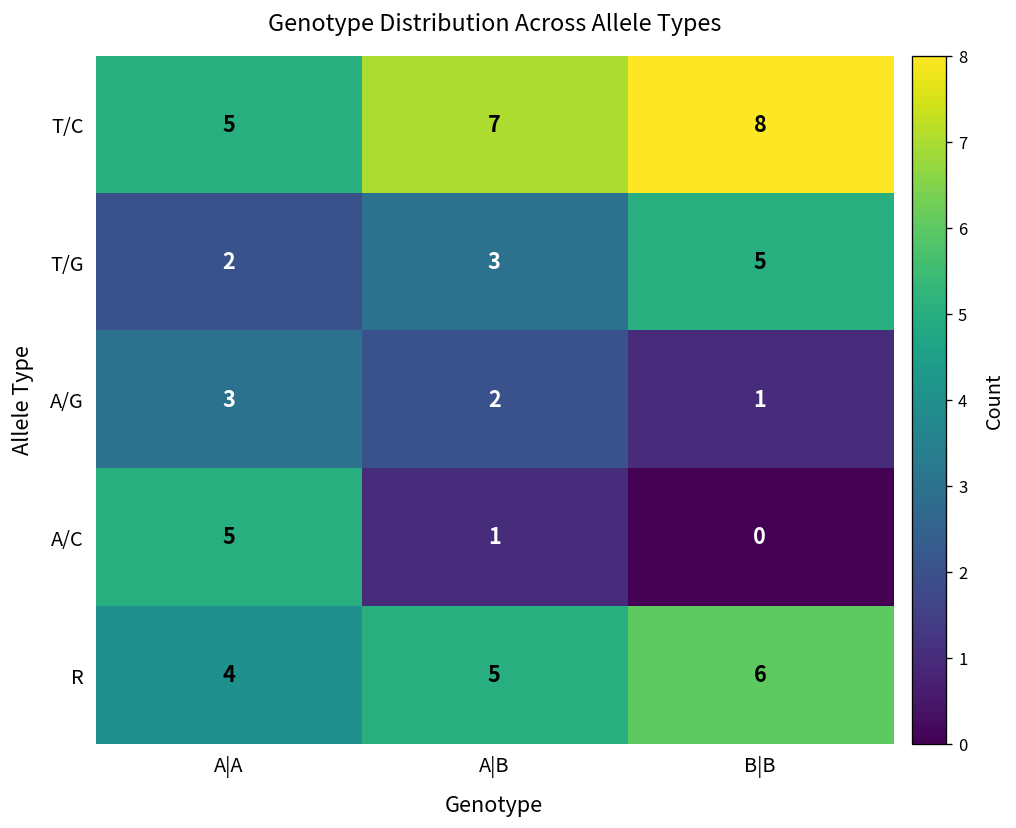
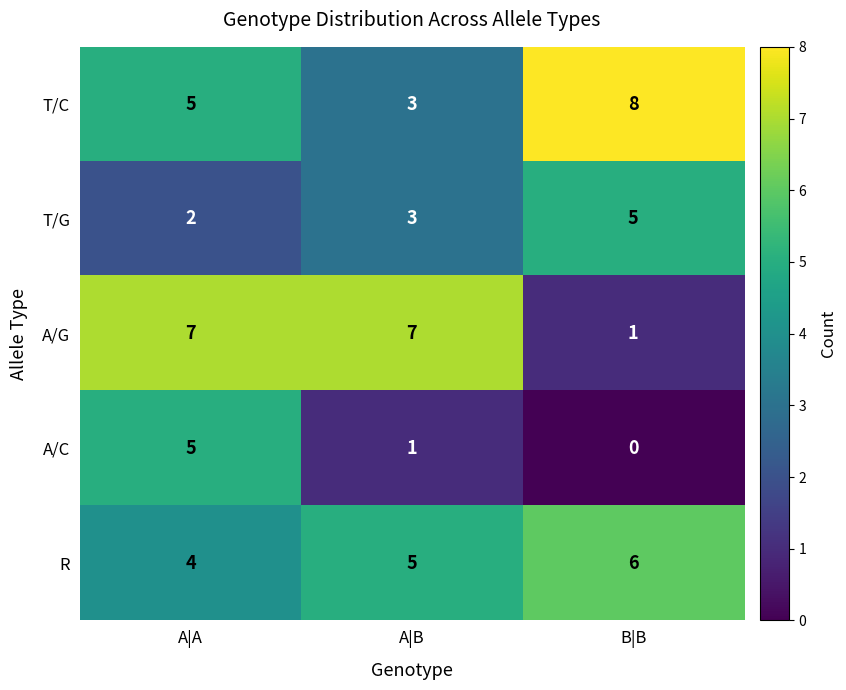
T/C, A|B: 7 -> 3
A/G, A|A: 3 -> 7
A/G, A|B: 2 -> 7
